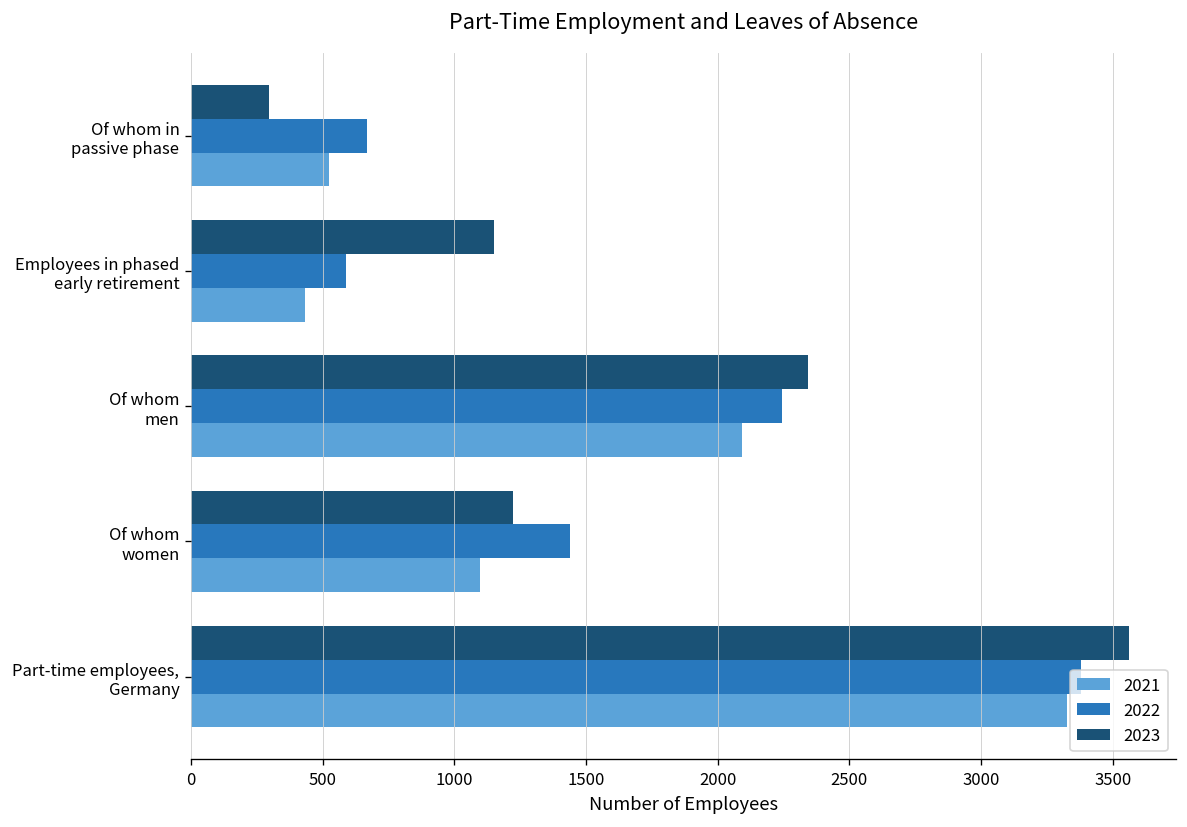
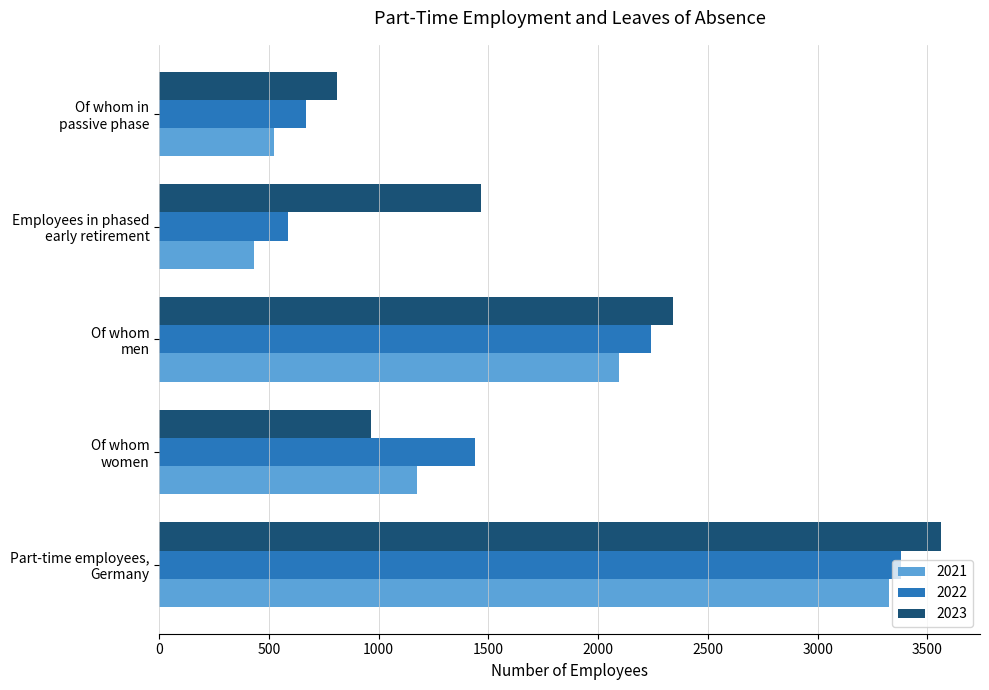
2023, Of whom in passive phase: 300 -> 810
2023, Employees in phased early retirement: 1150 -> 1470
2023, Of whom women: 1220 -> 970
2021, Of whom women: 1100 -> 1180
